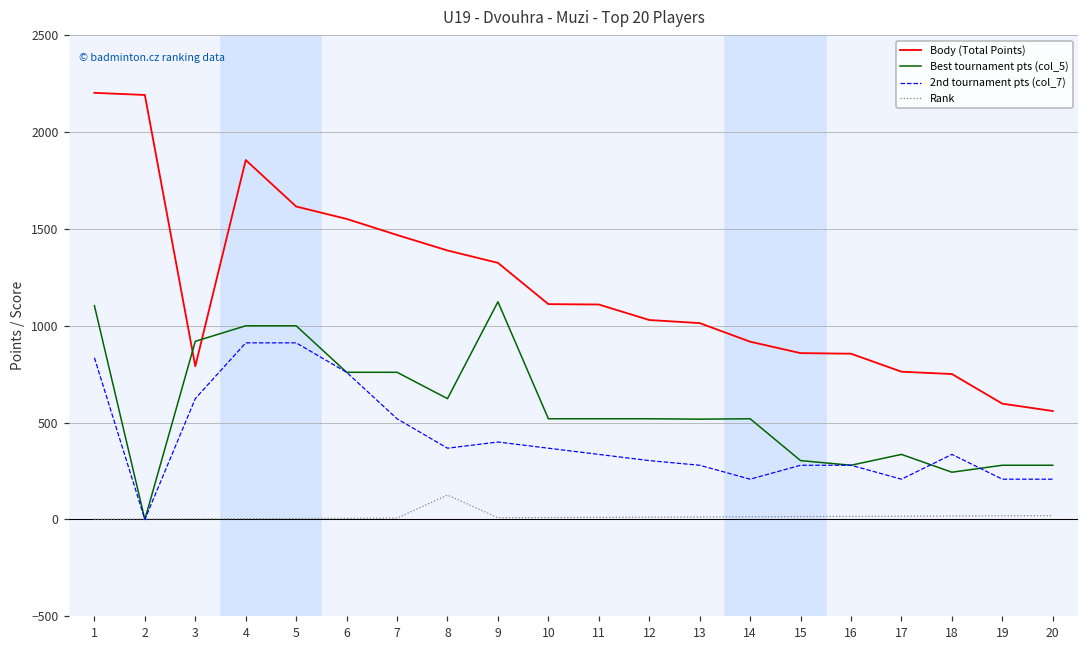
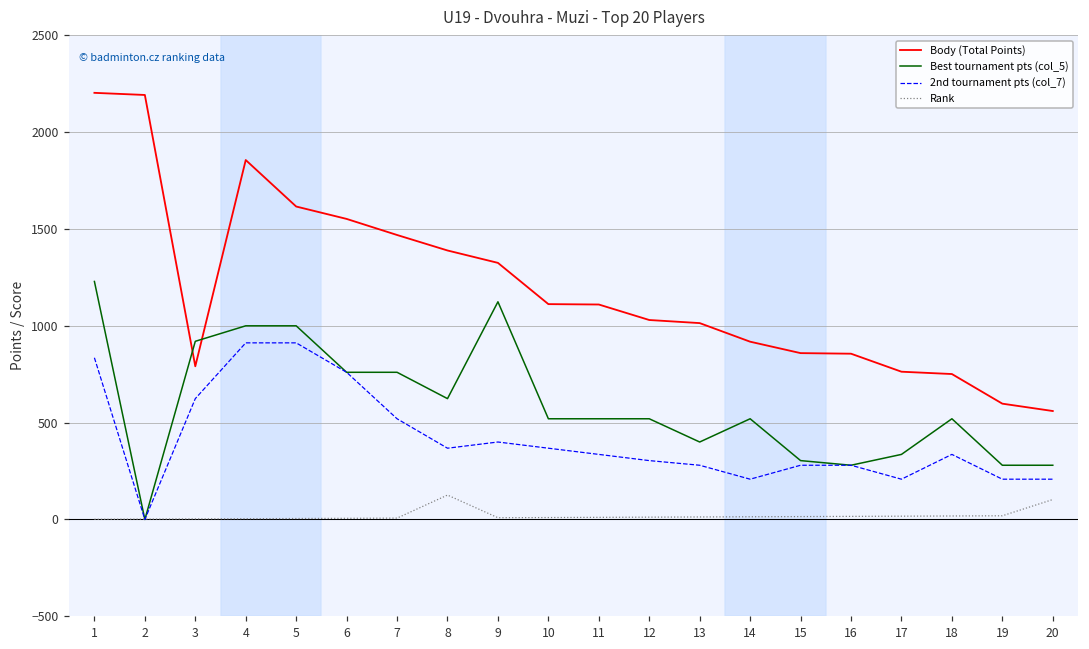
Best tournament pts (col_5), 1: 1100 -> 1230
Best tournament pts (col_5), 13: 520 -> 400
Best tournament pts (col_5), 18: 240 -> 520
Rank, 20: 20 -> 100
